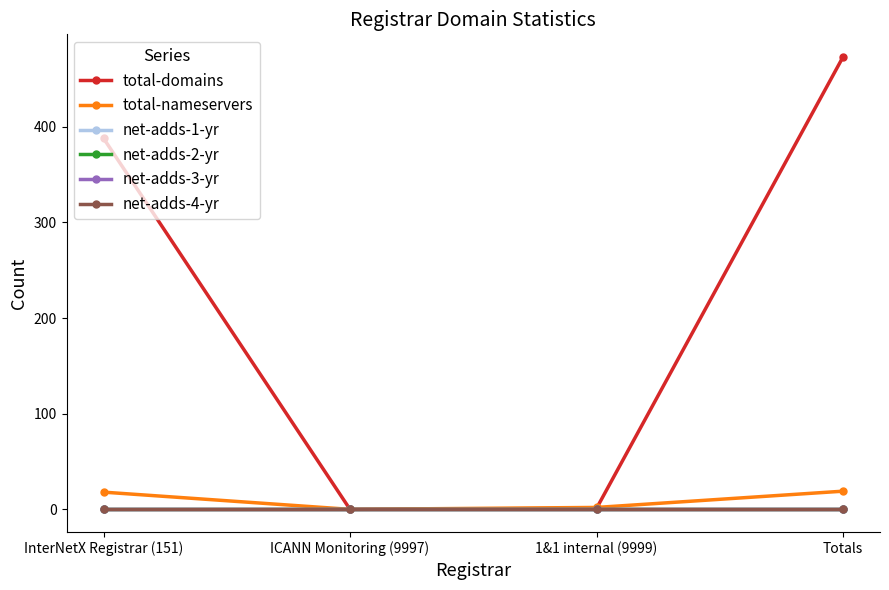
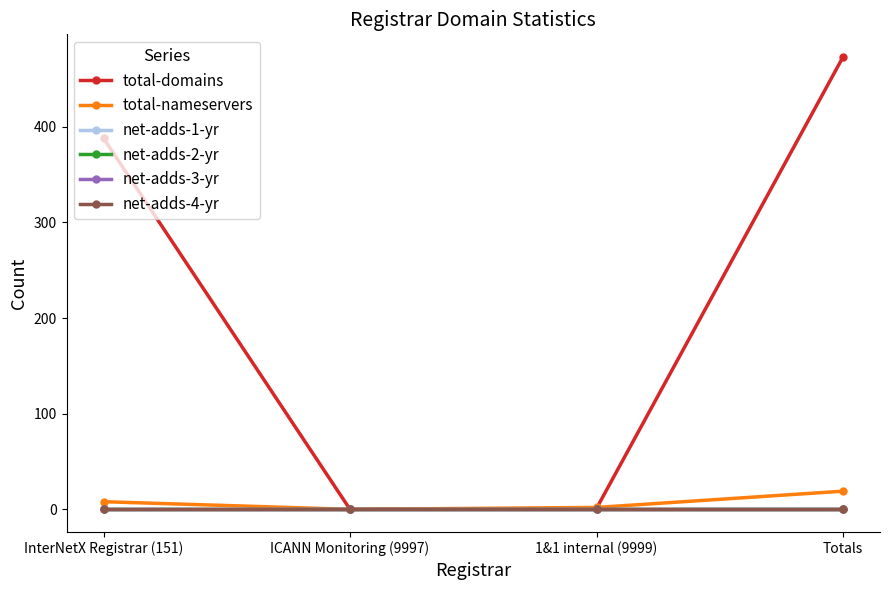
total-nameservers, InterNetX Registrar (151): 20 -> 10
